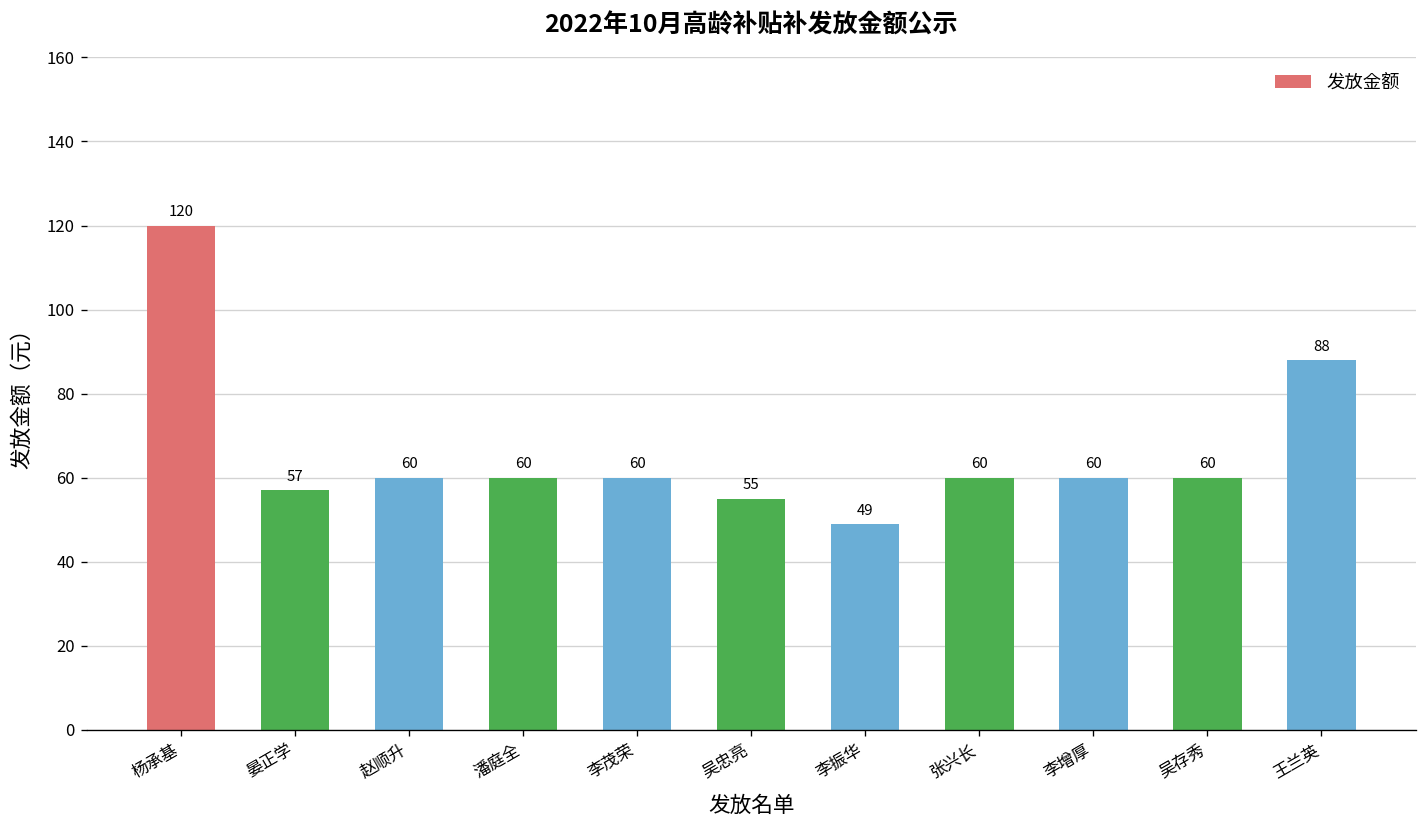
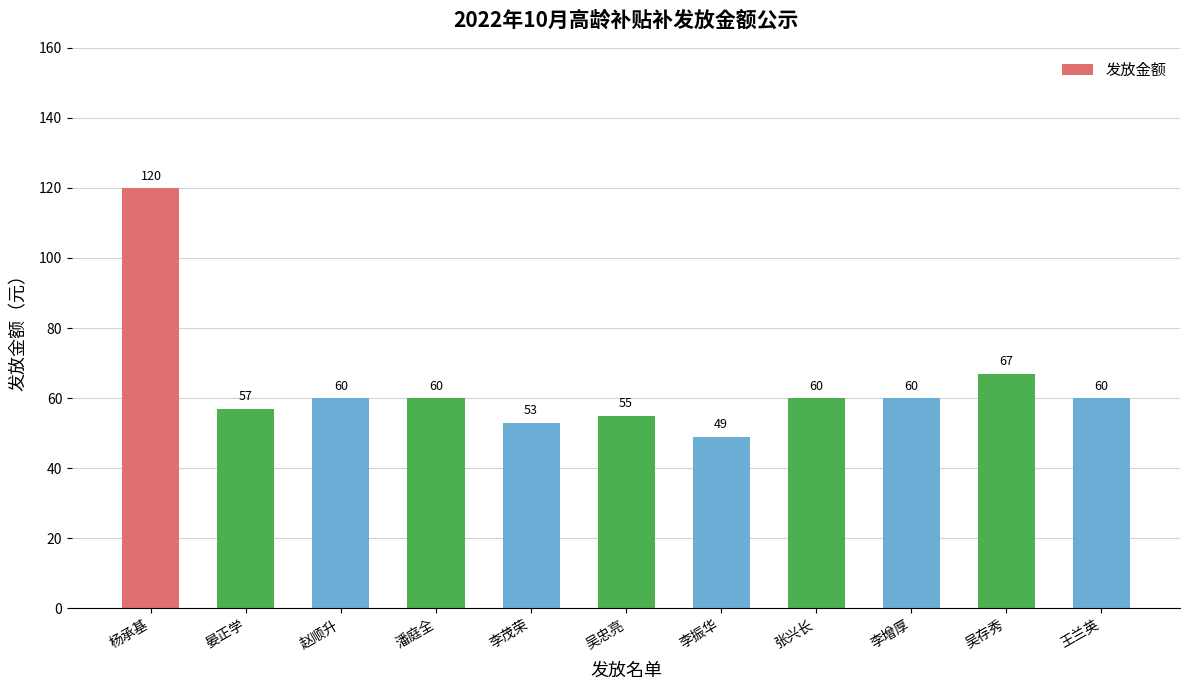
李茂荣: 60 -> 53
吴存秀: 60 -> 67
王兰英: 88 -> 60
